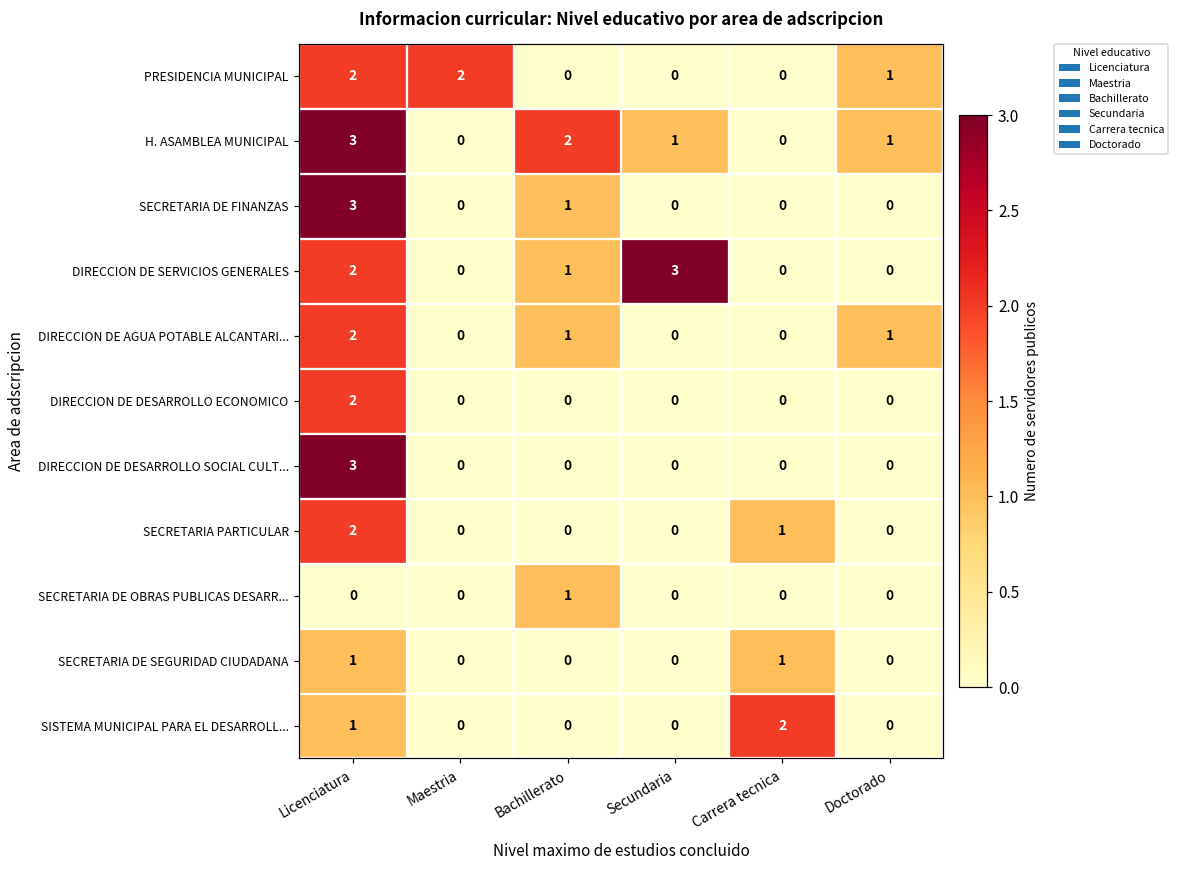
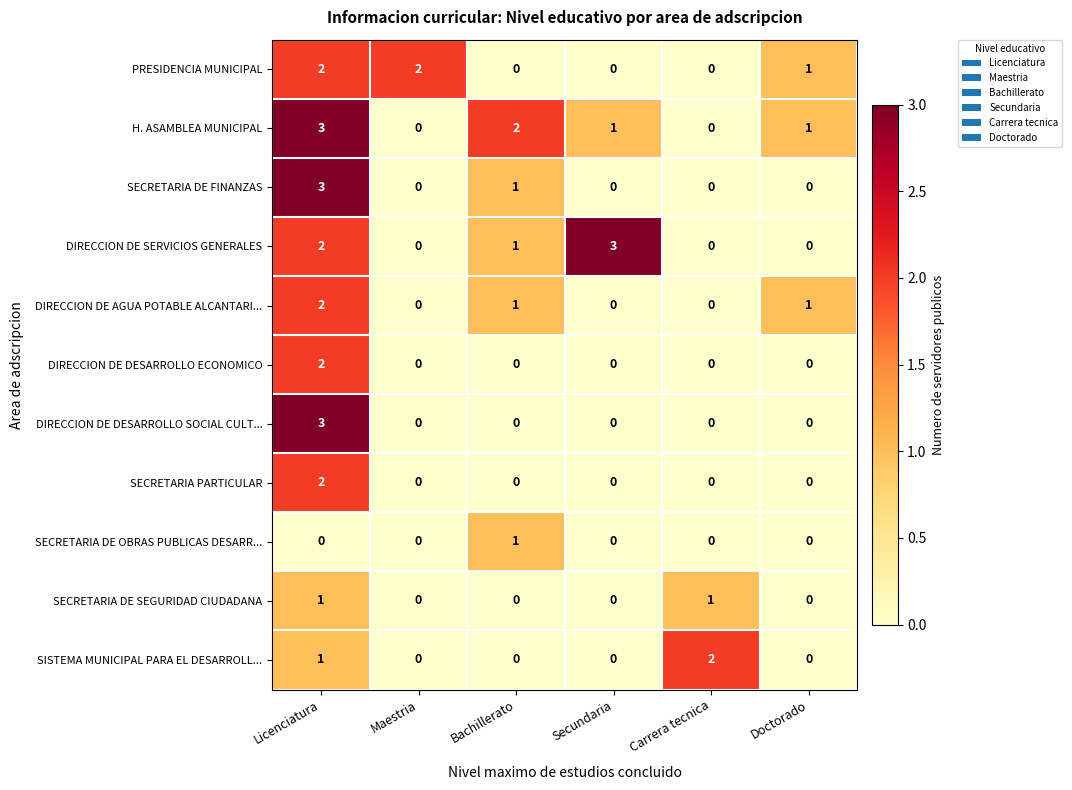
SECRETARIA PARTICULAR, Carrera tecnica: 1 -> 0
